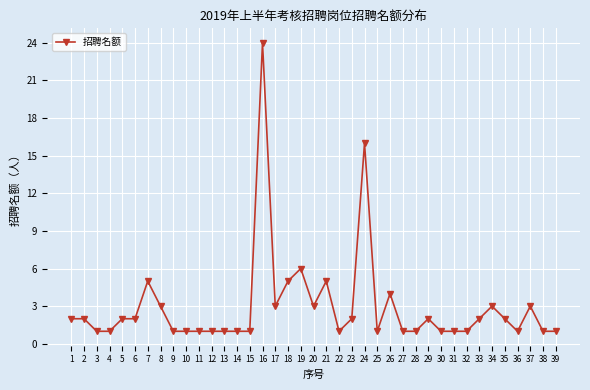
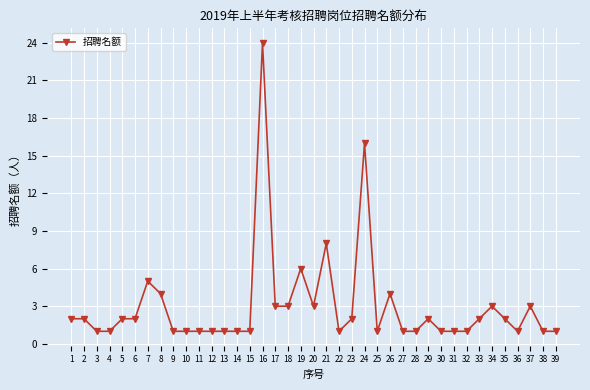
8: 3 -> 4
18: 5 -> 3
21: 5 -> 8
